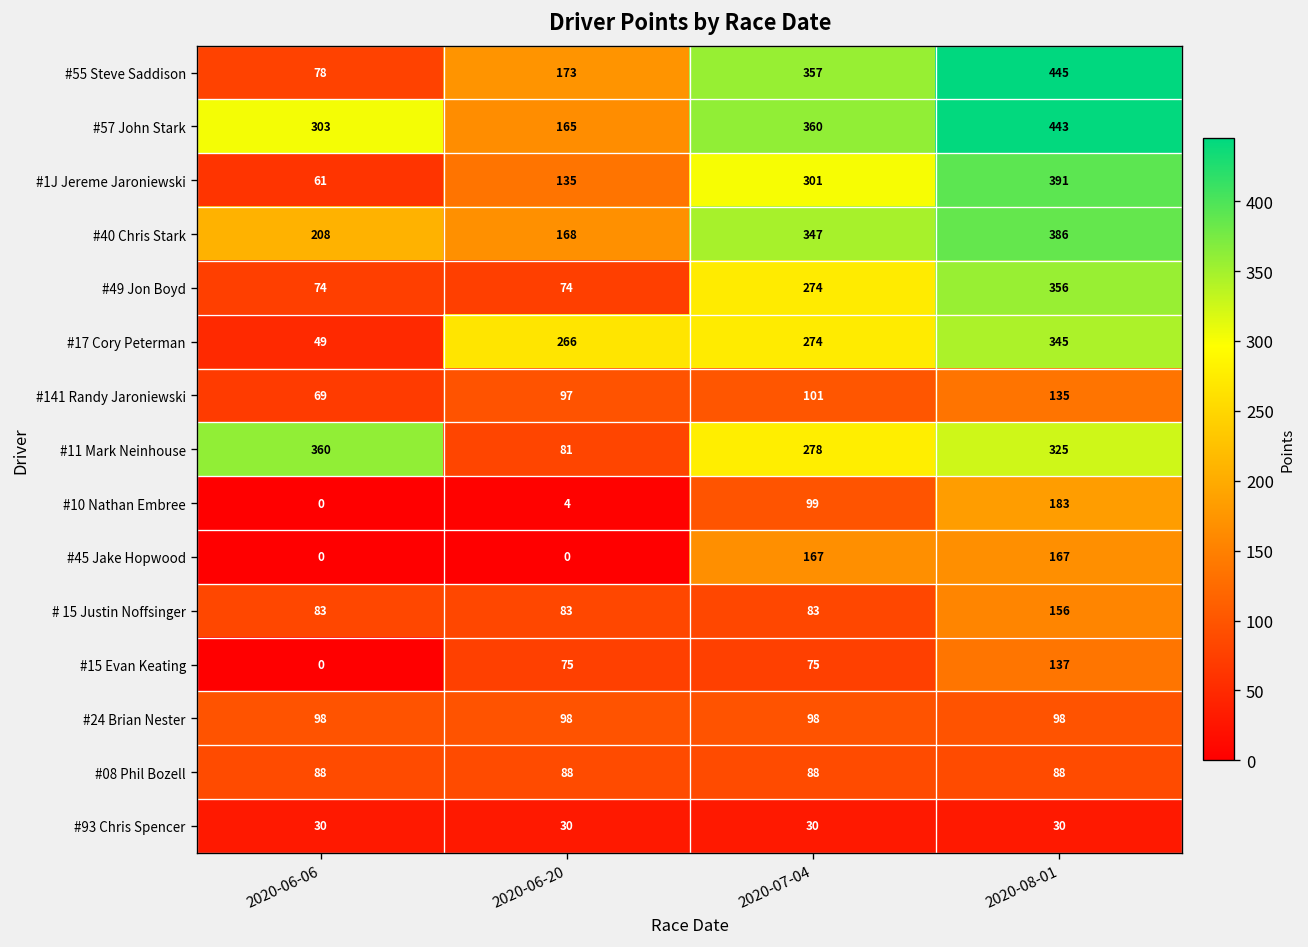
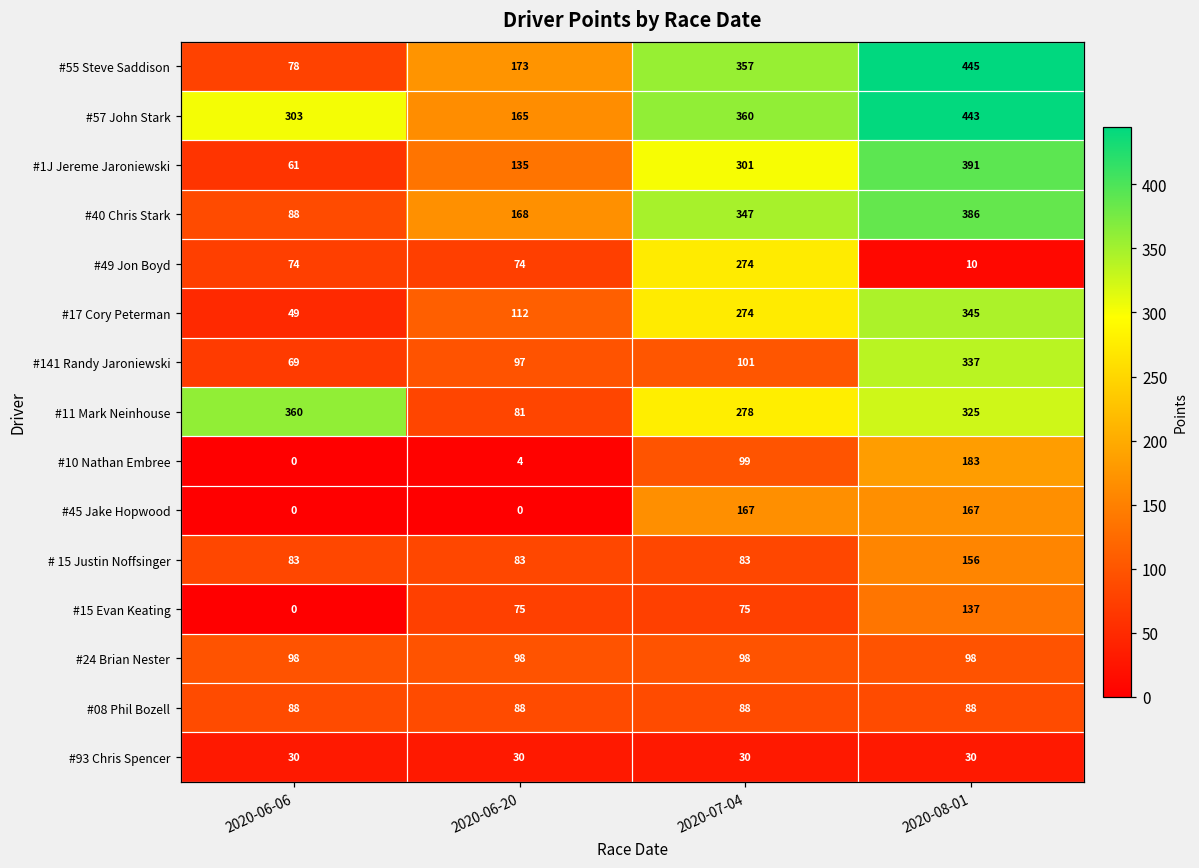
#40 Chris Stark, 2020-06-06: 208 -> 88
#49 Jon Boyd, 2020-08-01: 356 -> 10
#17 Cory Peterman, 2020-06-20: 266 -> 112
#141 Randy Jaroniewski, 2020-08-01: 135 -> 337
